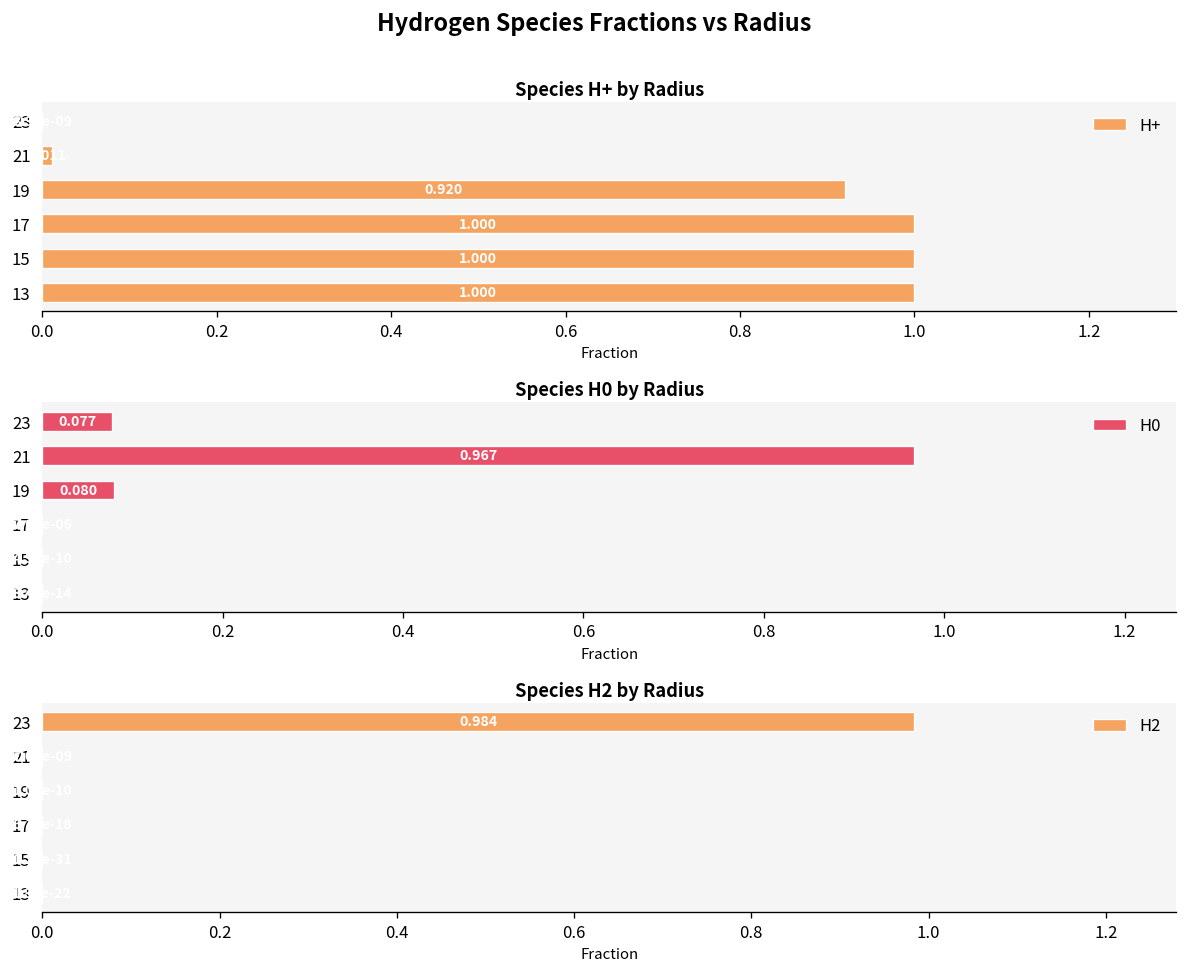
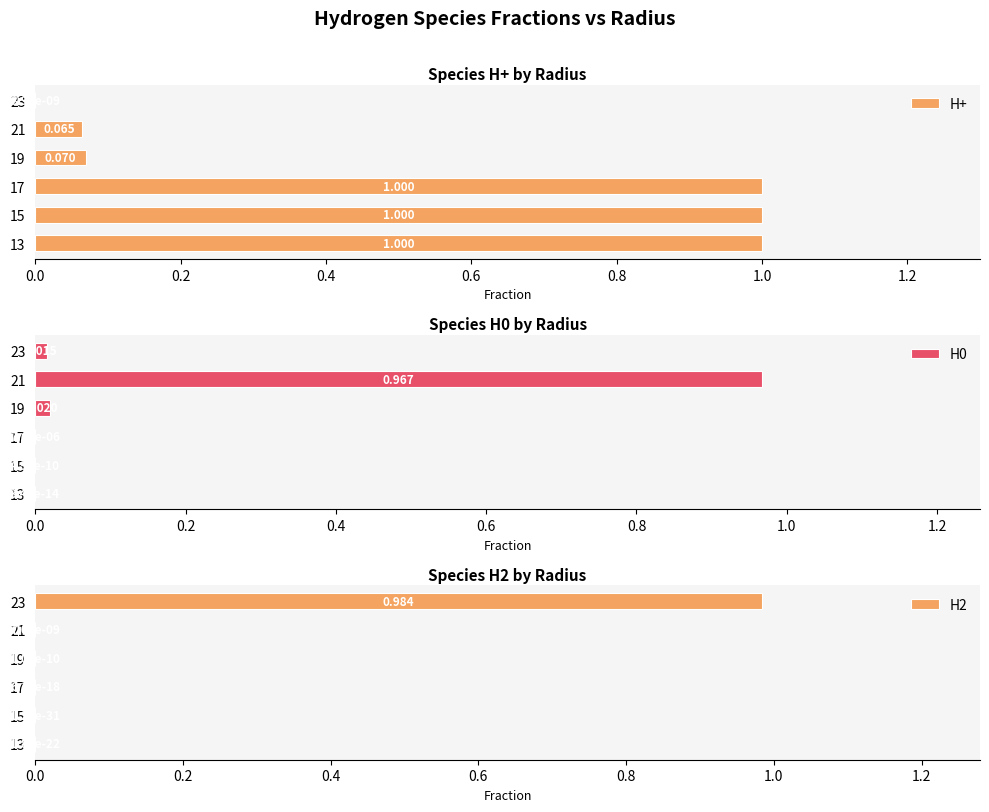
Species H+ by Radius, 21: 0.01 -> 0.07
Species H+ by Radius, 19: 0.920 -> 0.070
Species H0 by Radius, 23: 0.08 -> 0.02
Species H0 by Radius, 19: 0.08 -> 0.02
